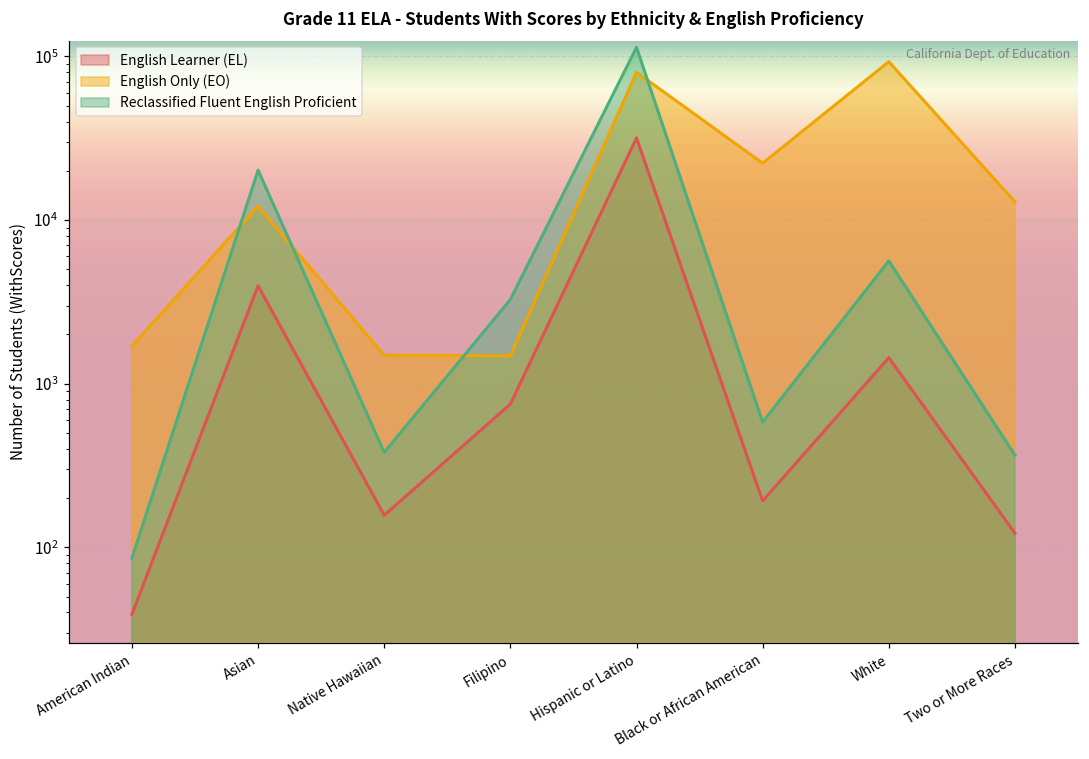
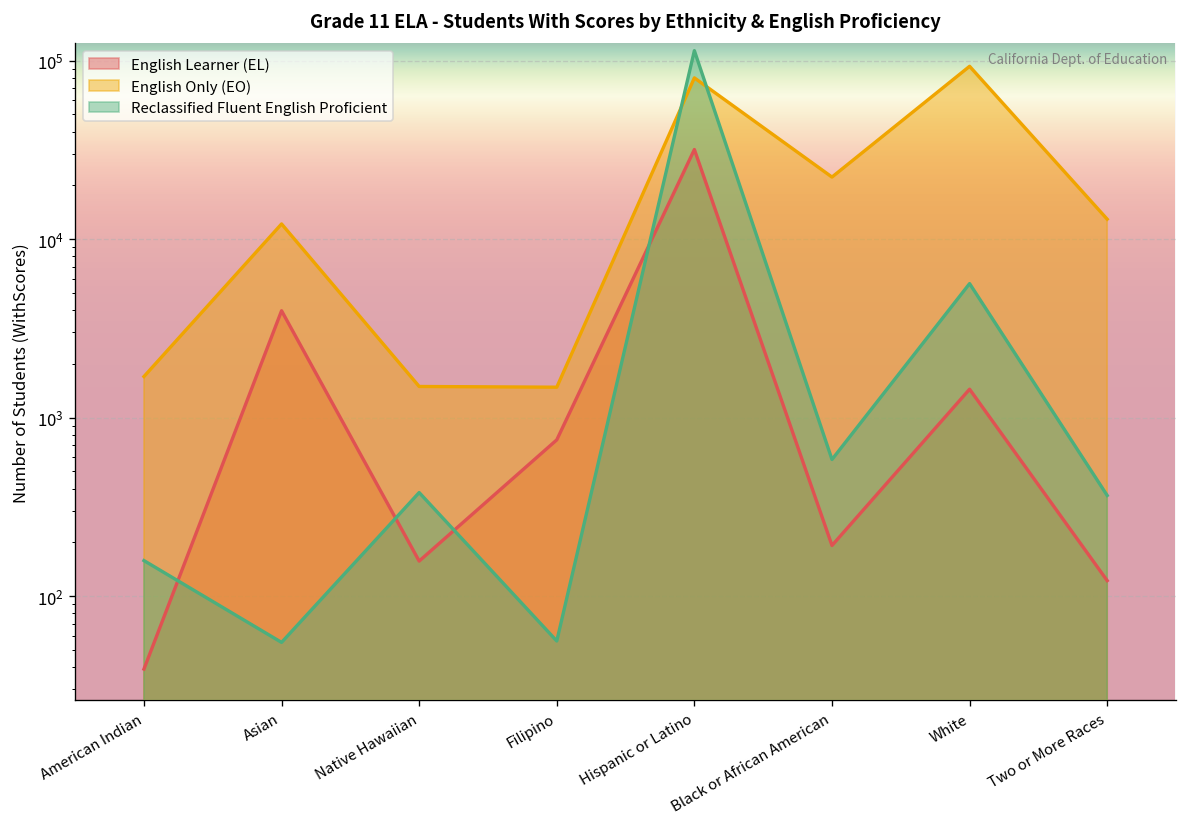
Reclassified Fluent English Proficient, American Indian: 90 -> 160
Reclassified Fluent English Proficient, Asian: 20000 -> 55
Reclassified Fluent English Proficient, Filipino: 3300 -> 56
